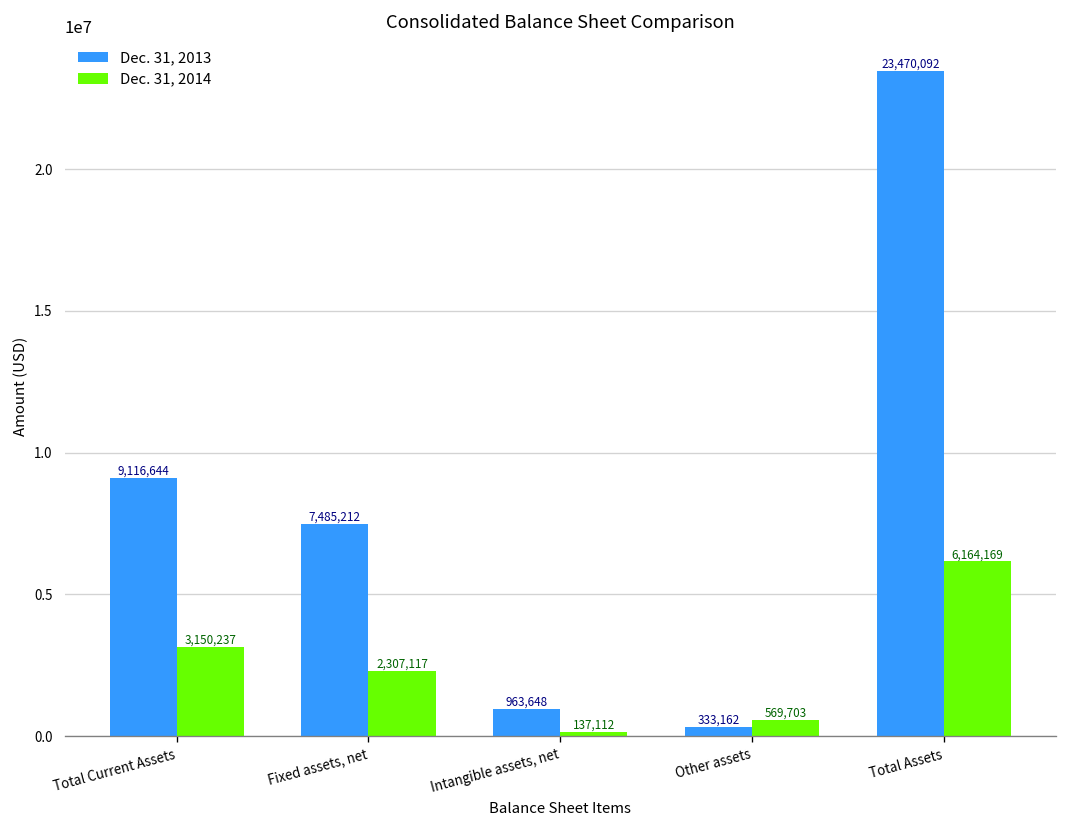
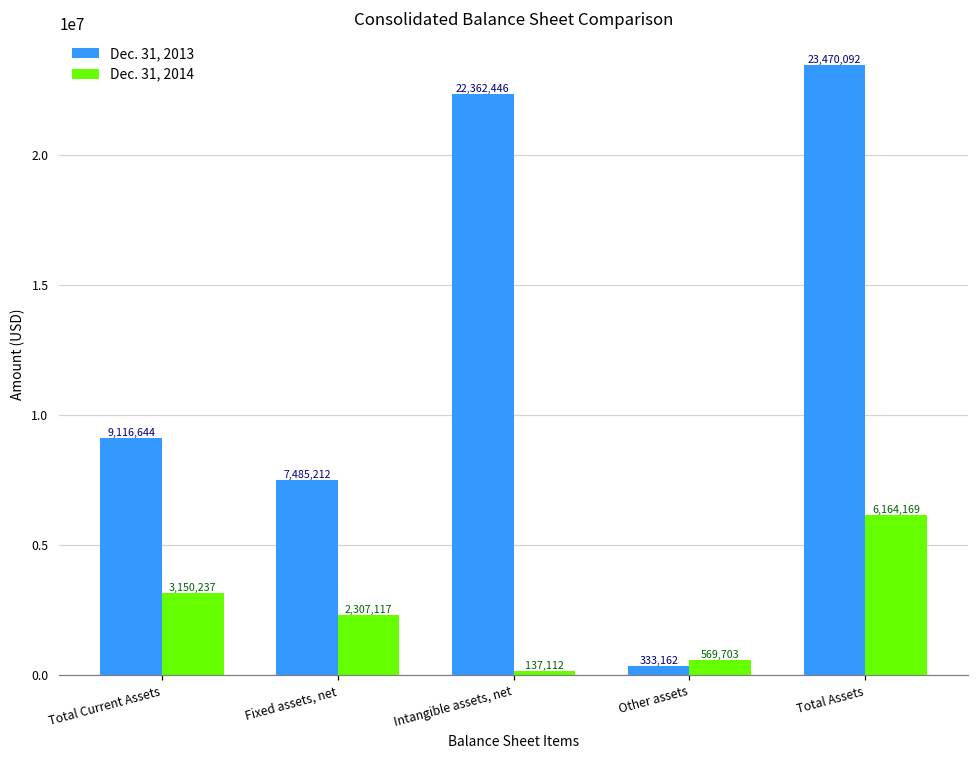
Dec. 31, 2013, Intangible assets, net: 963,648 -> 22,362,446
